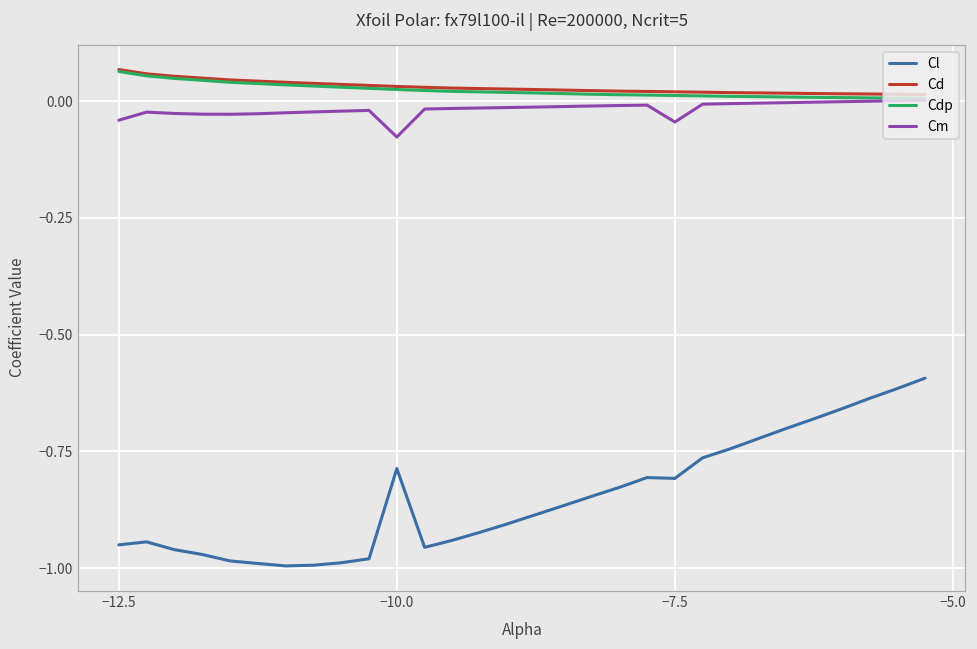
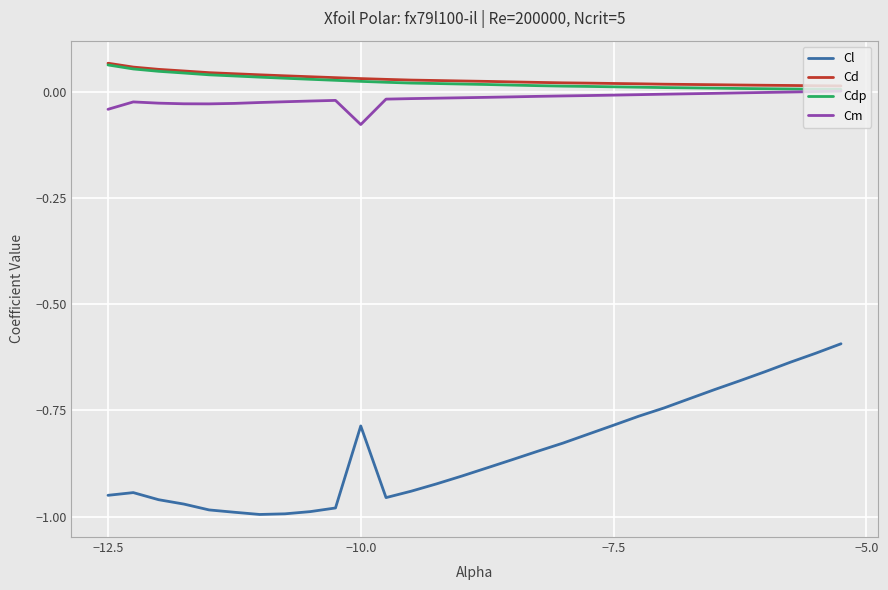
Cl, −7.5: -0.81 -> -0.78
Cm, −7.5: -0.04 -> -0.01
